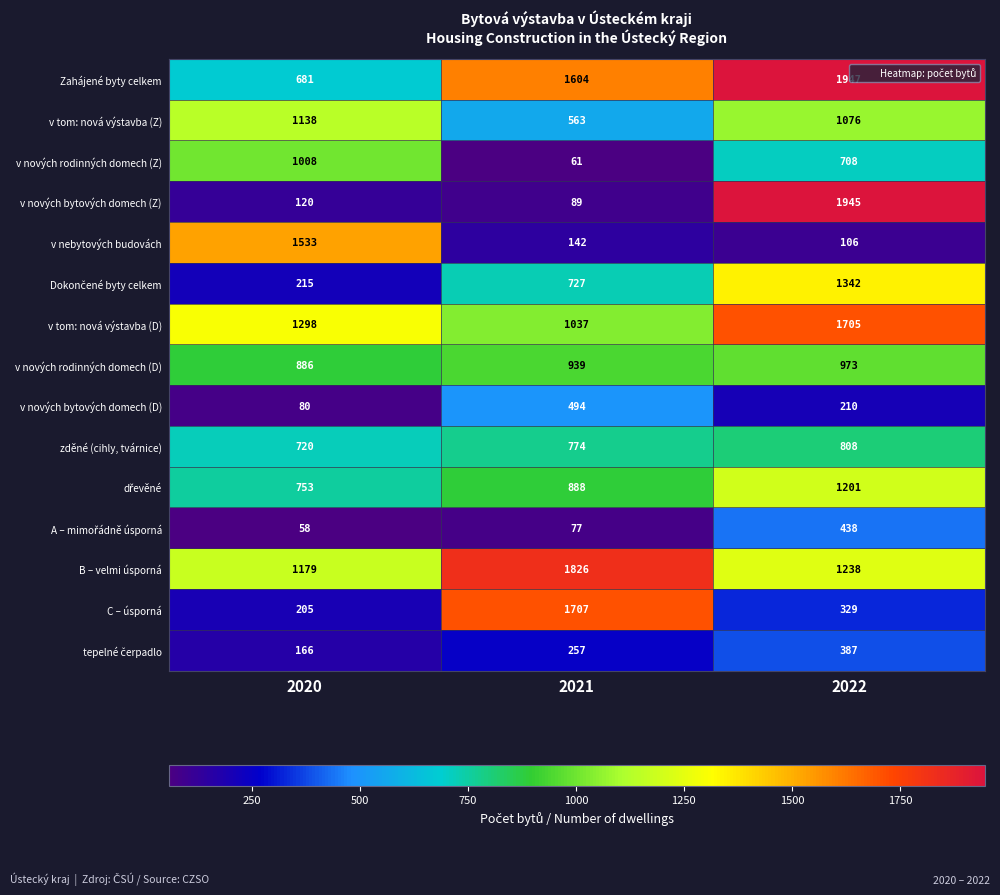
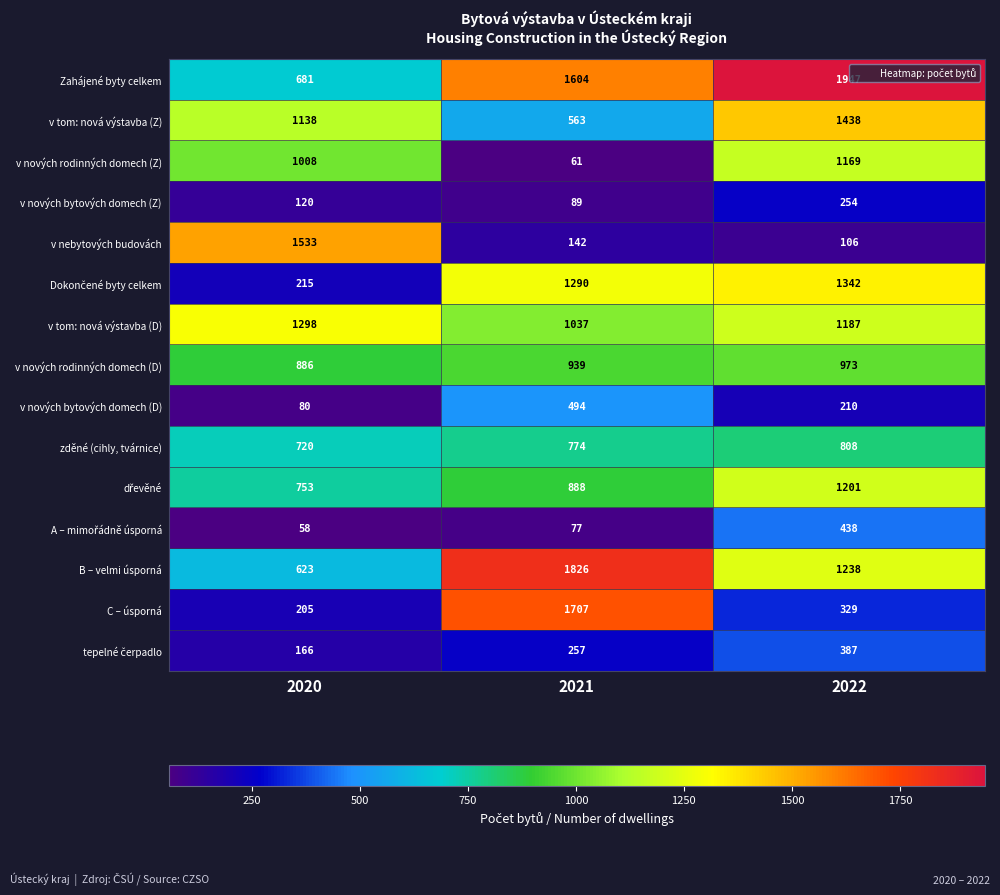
v tom: nová výstavba (Z), 2022: 1076 -> 1438
v nových rodinných domech (Z), 2022: 708 -> 1169
v nových bytových domech (Z), 2022: 1945 -> 254
Dokončené byty celkem, 2021: 727 -> 1290
v tom: nová výstavba (D), 2022: 1705 -> 1187
B – velmi úsporná, 2020: 1179 -> 623
